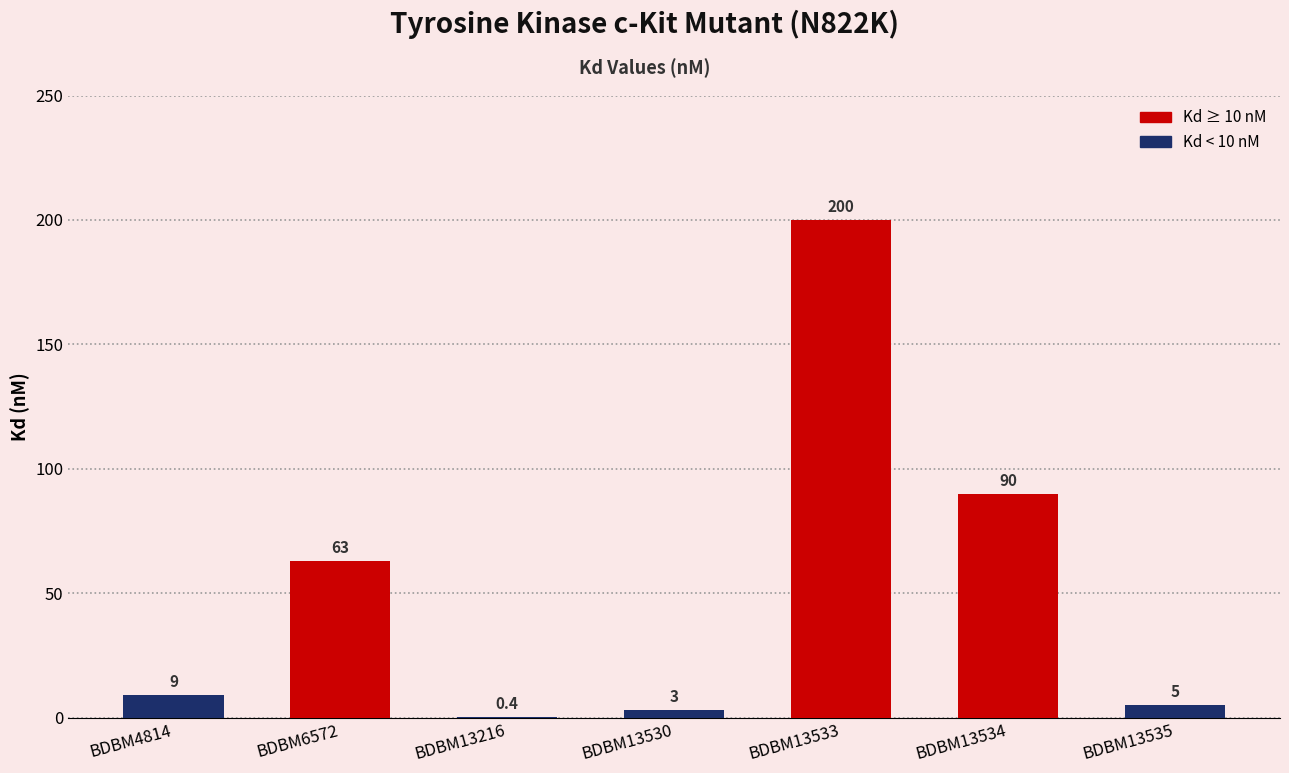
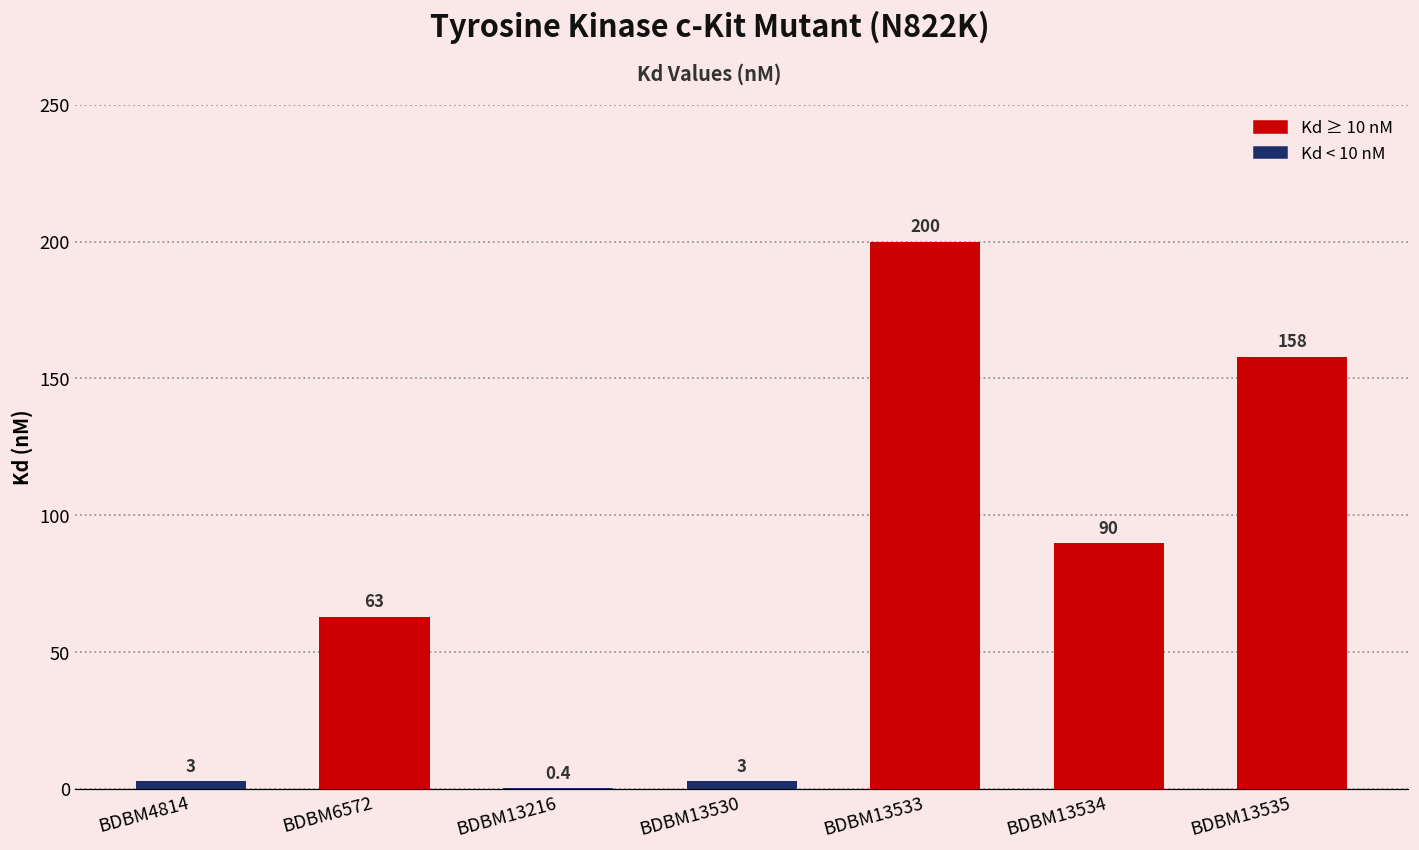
BDBM4814: 9 -> 3
BDBM13535: 5 -> 158
